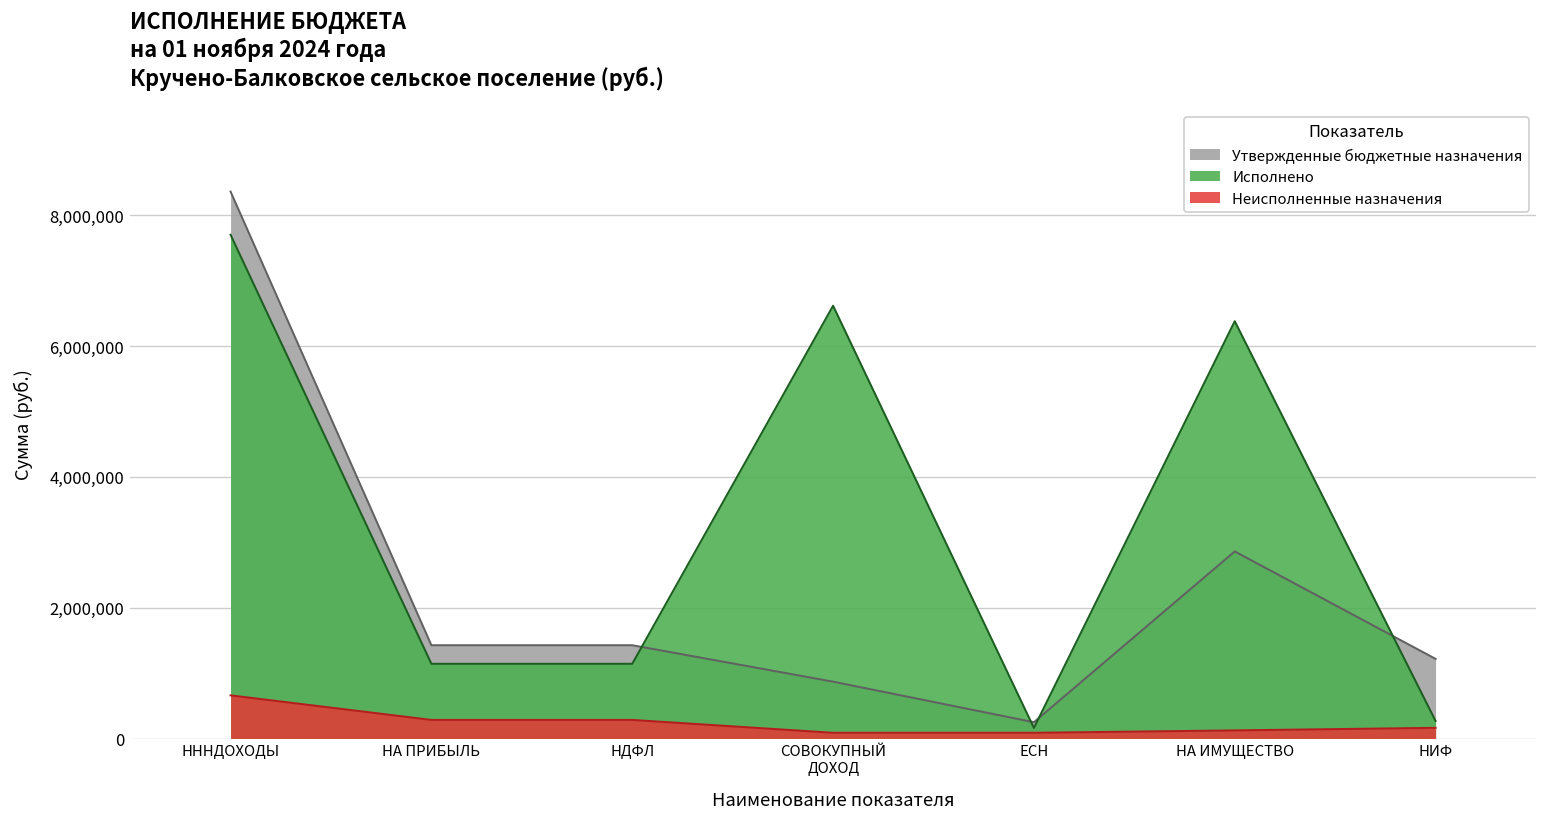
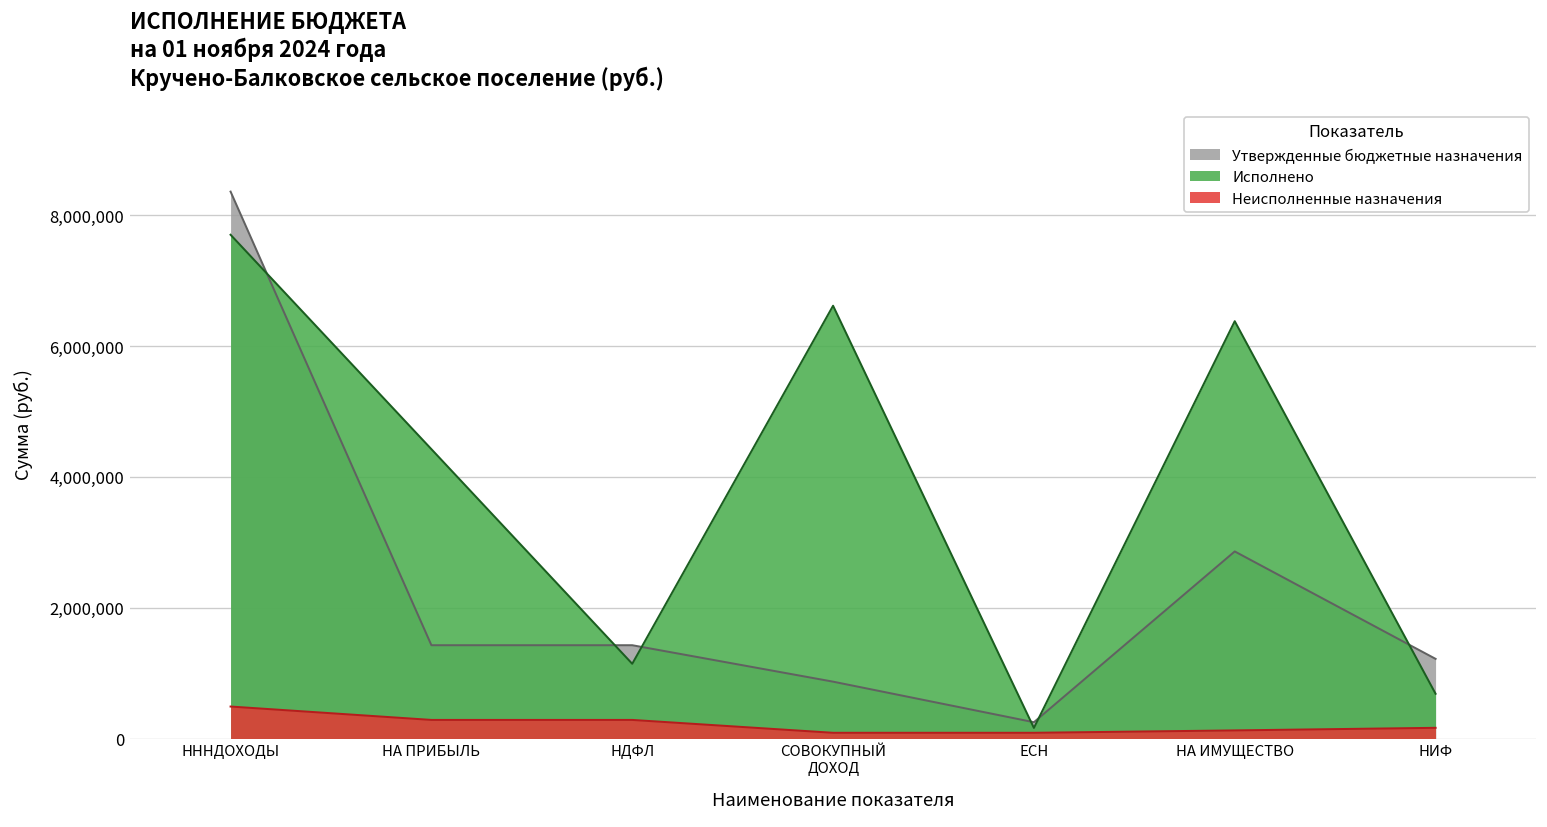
Неисполненные назначения, НННДОХОДЫ: 700,000 -> 500,000
Исполнено, НА ПРИБЫЛЬ: 1,100,000 -> 4,400,000
Исполнено, НИФ: 300,000 -> 700,000
